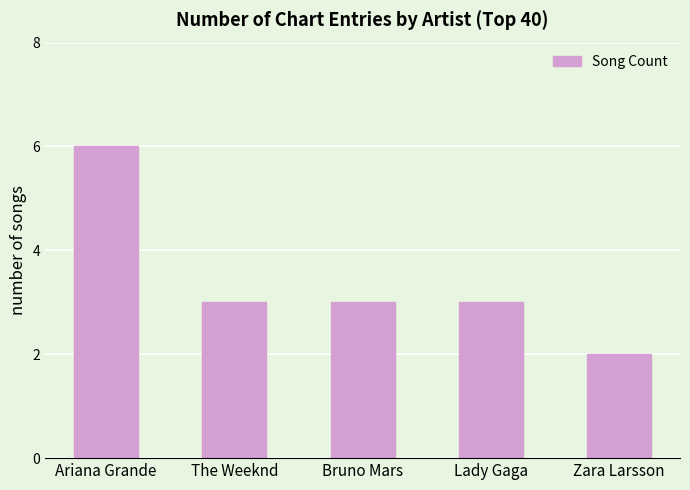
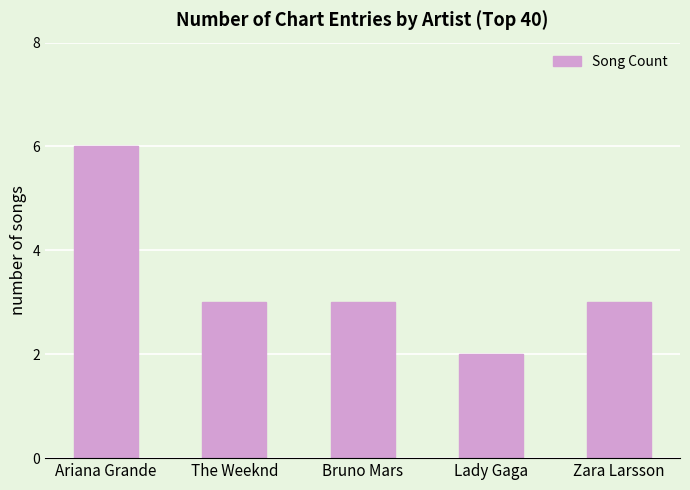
Lady Gaga: 3 -> 2
Zara Larsson: 2 -> 3
